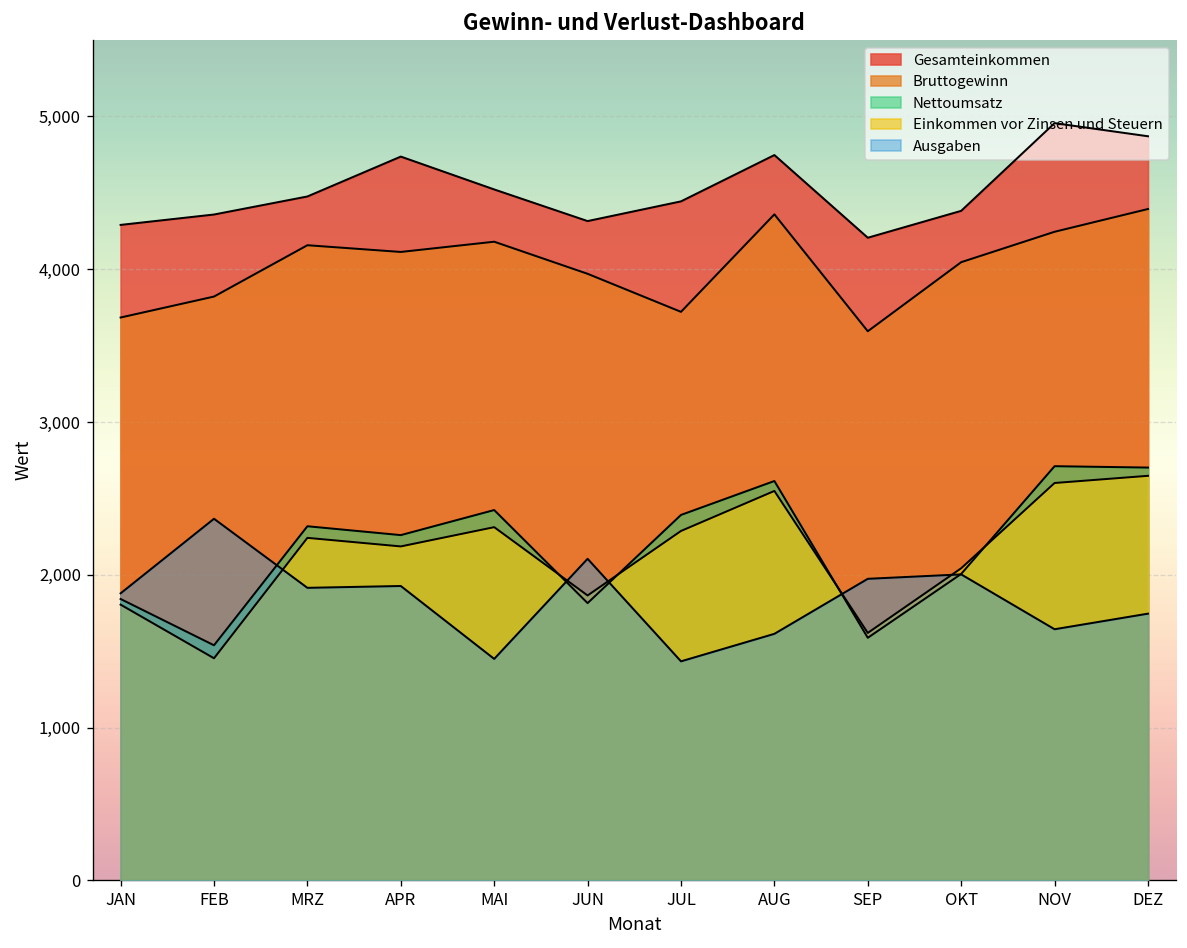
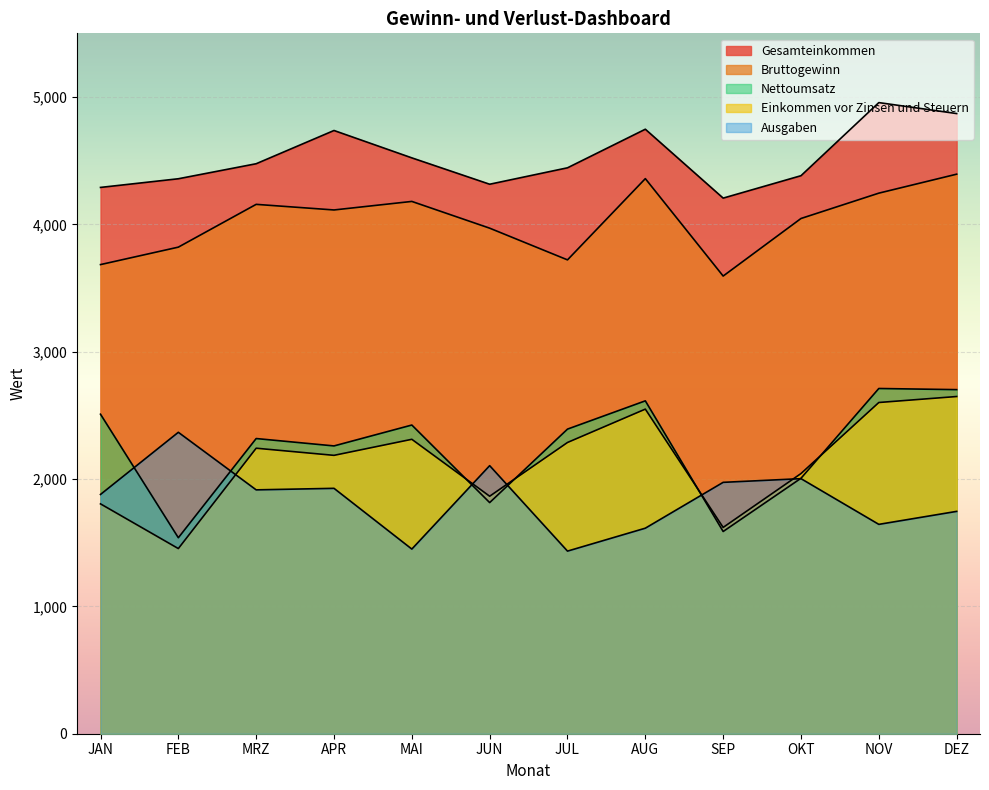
Nettoumsatz, JAN: 1,840 -> 2,510
